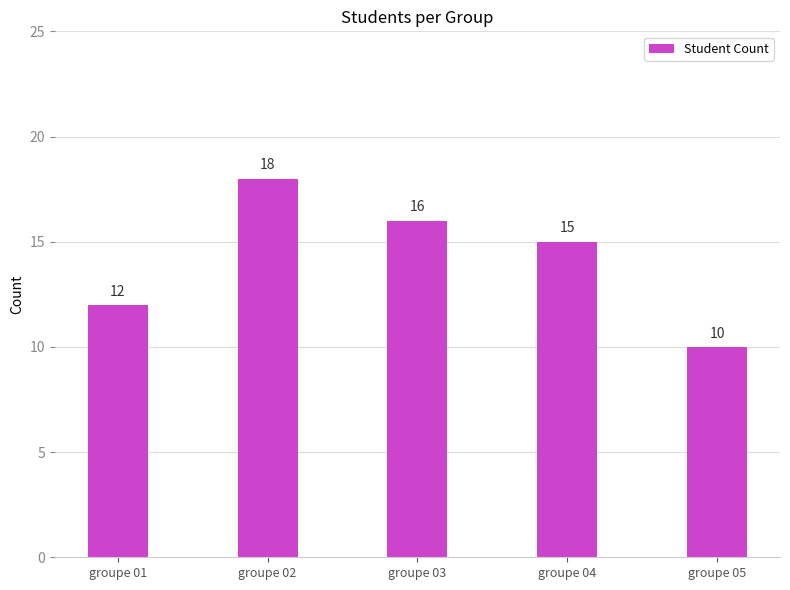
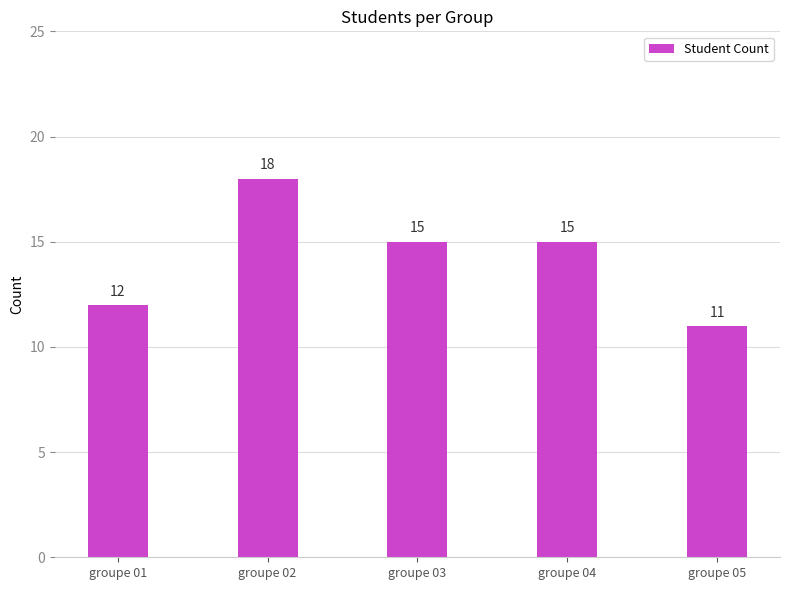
groupe 03: 16 -> 15
groupe 05: 10 -> 11
